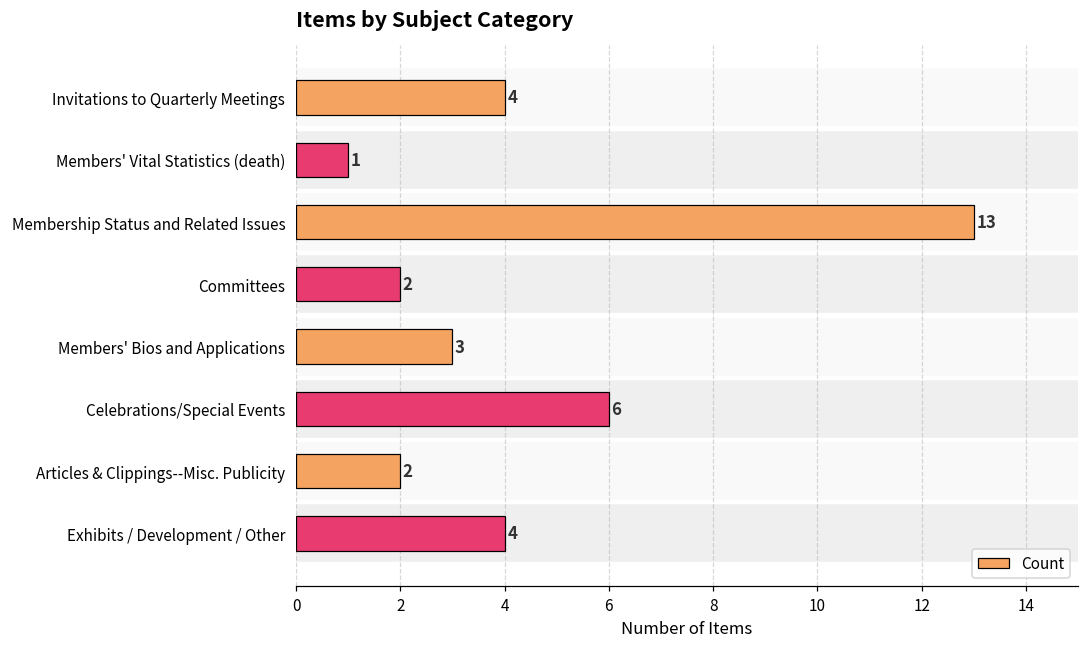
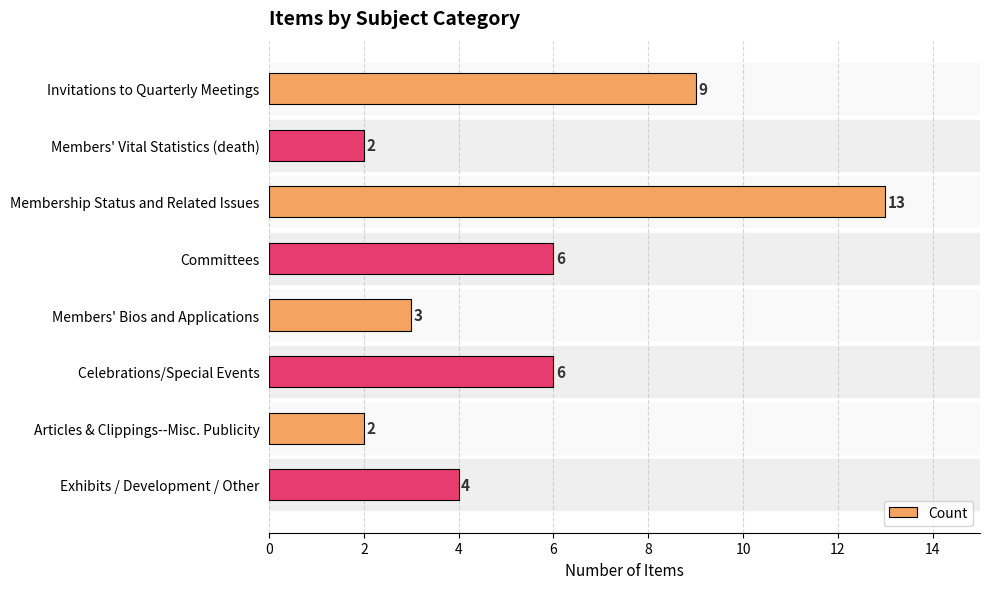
Invitations to Quarterly Meetings: 4 -> 9
Members' Vital Statistics (death): 1 -> 2
Committees: 2 -> 6
